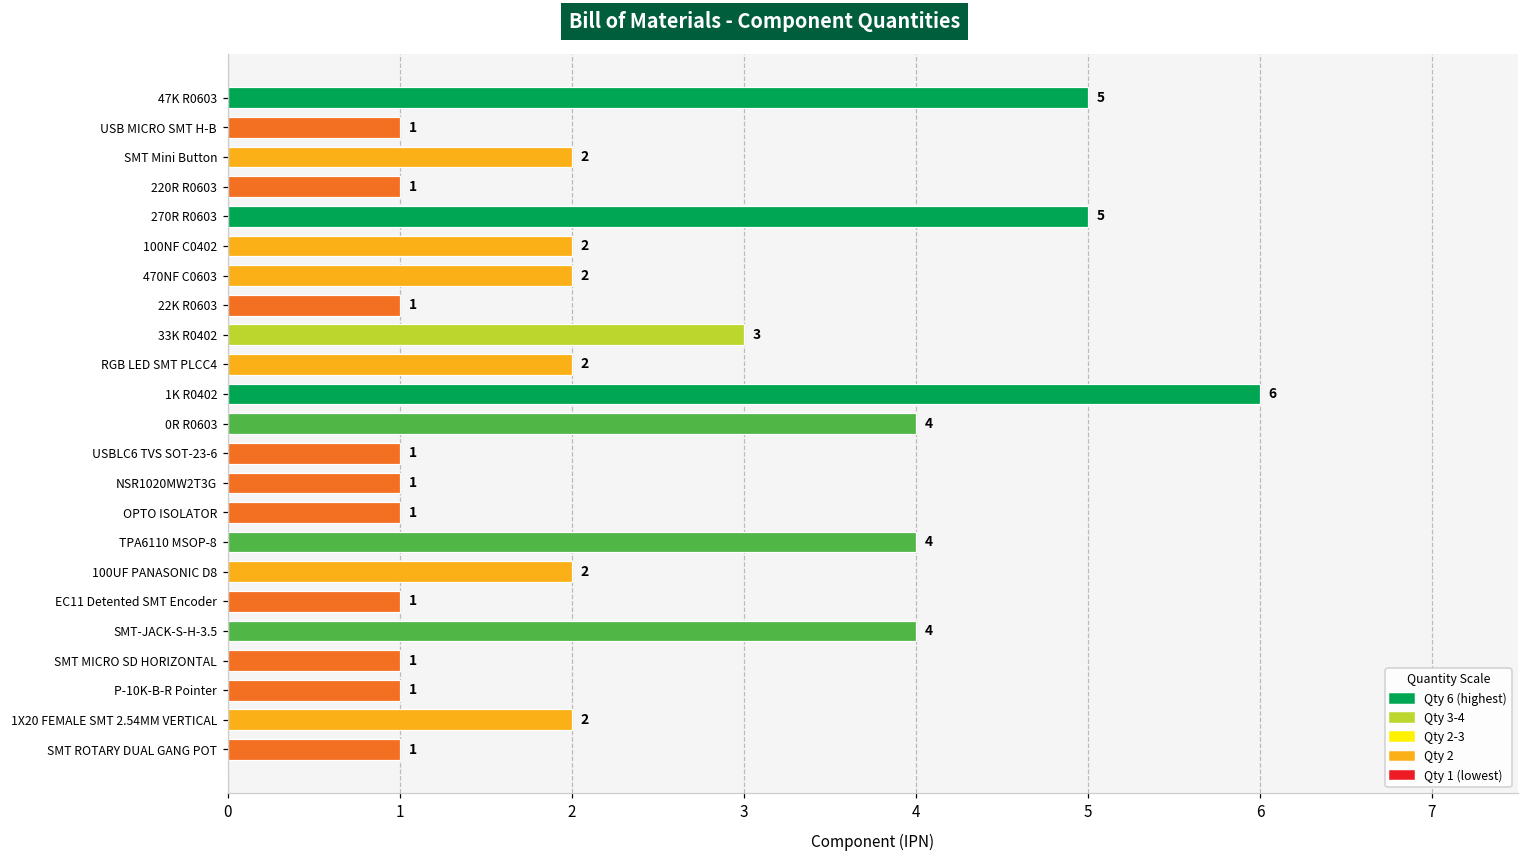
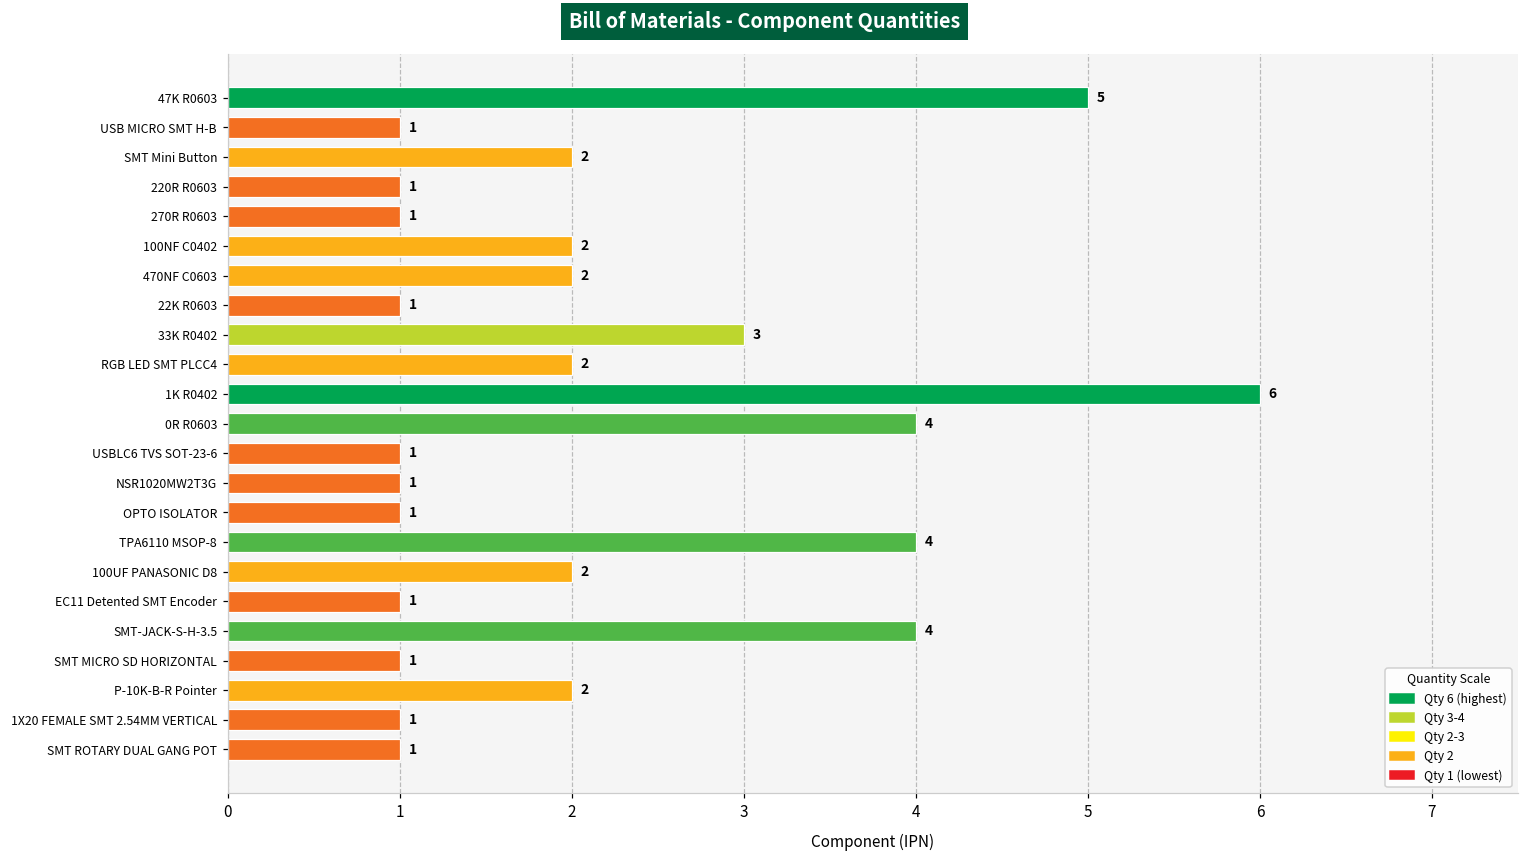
270R R0603: 5 -> 1
P-10K-B-R Pointer: 1 -> 2
1X20 FEMALE SMT 2.54MM VERTICAL: 2 -> 1
